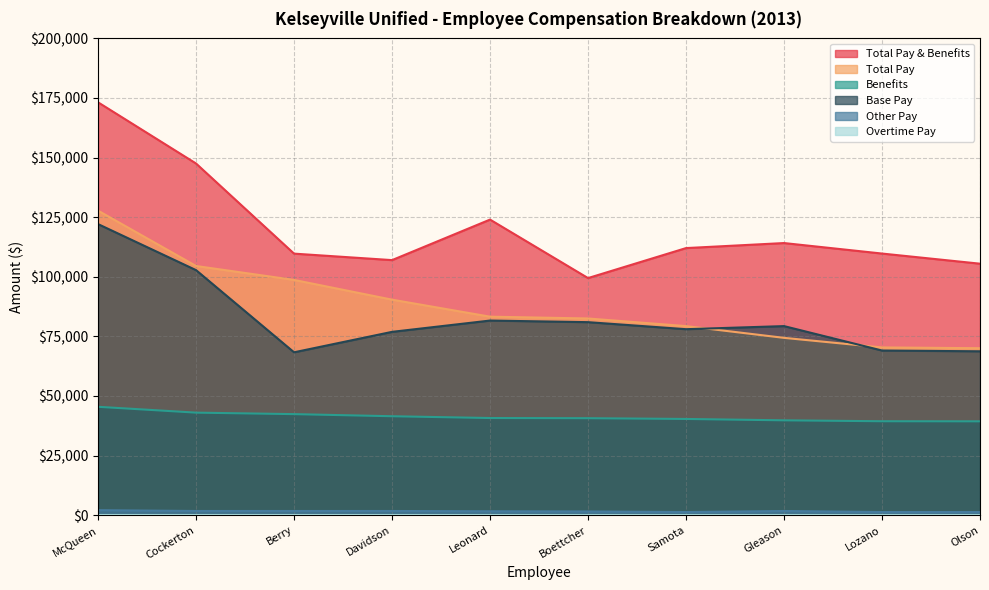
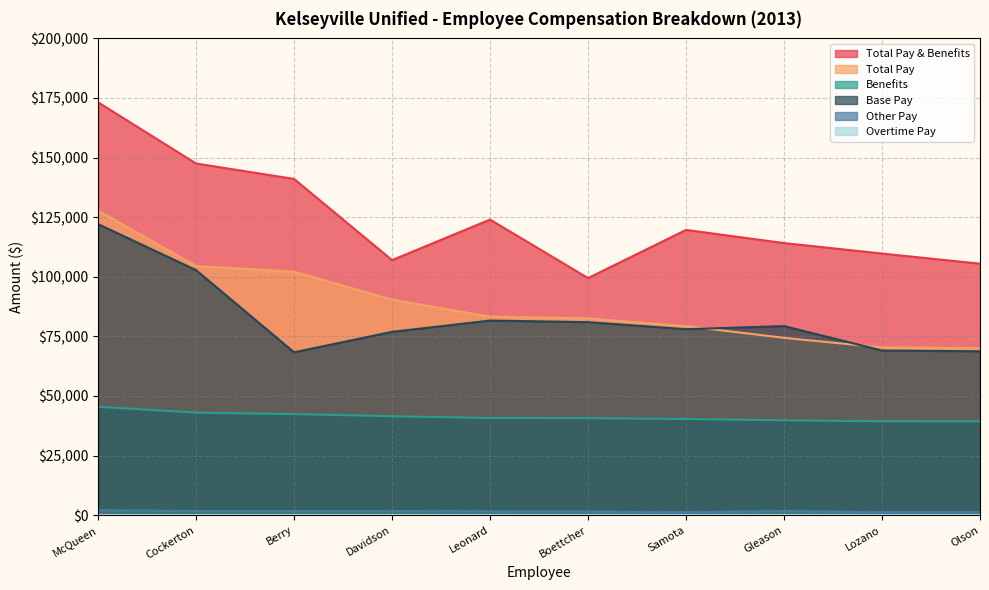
Total Pay & Benefits, Berry: $110,000 -> $141,000
Total Pay, Berry: $99,000 -> $102,000
Total Pay & Benefits, Samota: $112,000 -> $120,000
